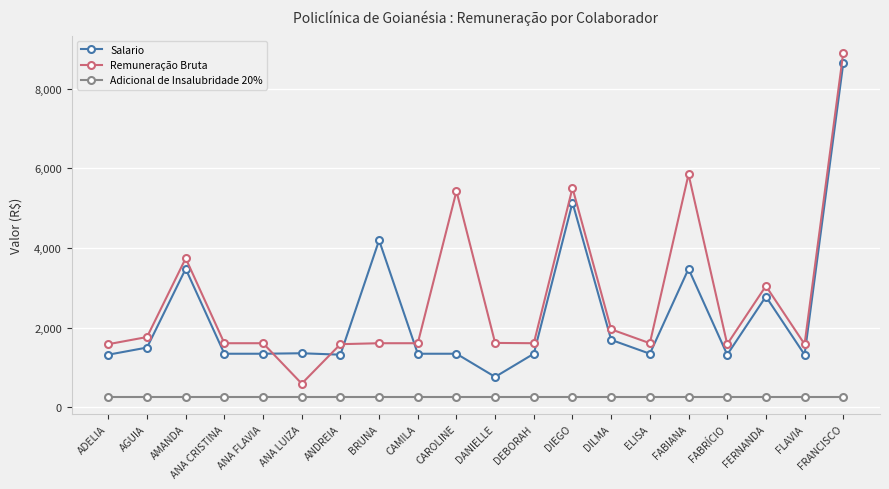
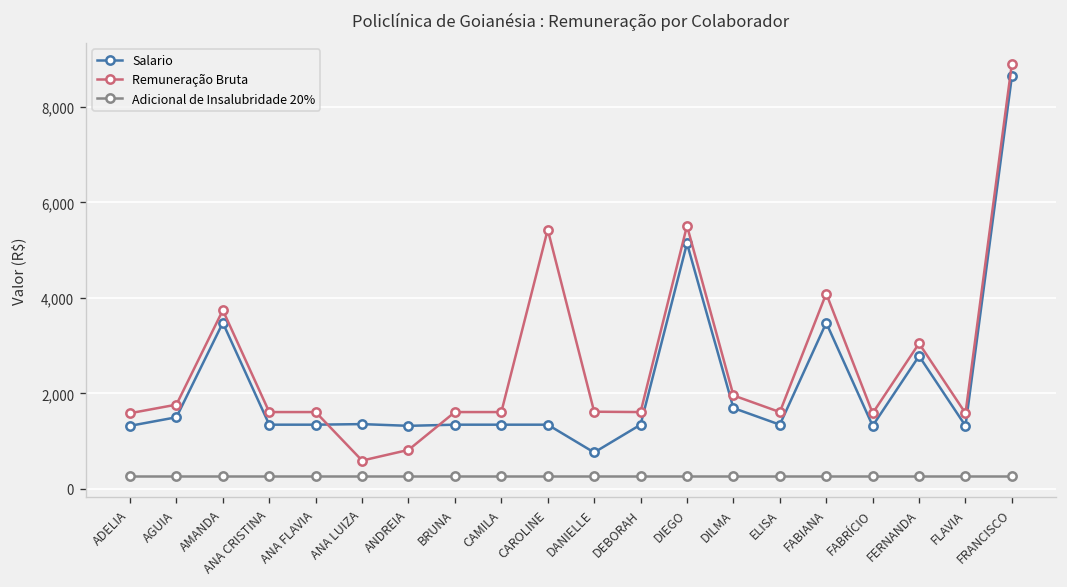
Remuneração Bruta, ANDREIA: 1,600 -> 800
Salario, BRUNA: 4,200 -> 1,300
Remuneração Bruta, FABIANA: 5,900 -> 4,100
